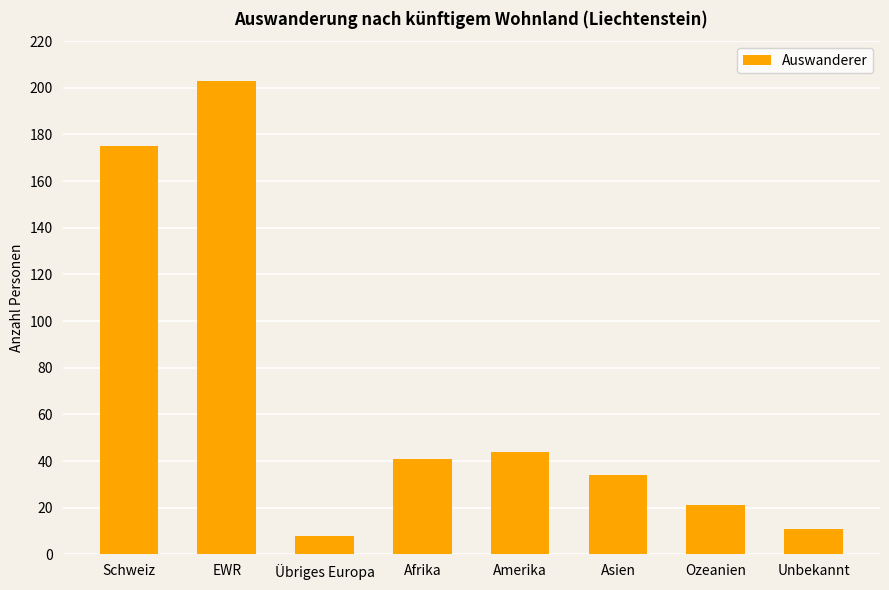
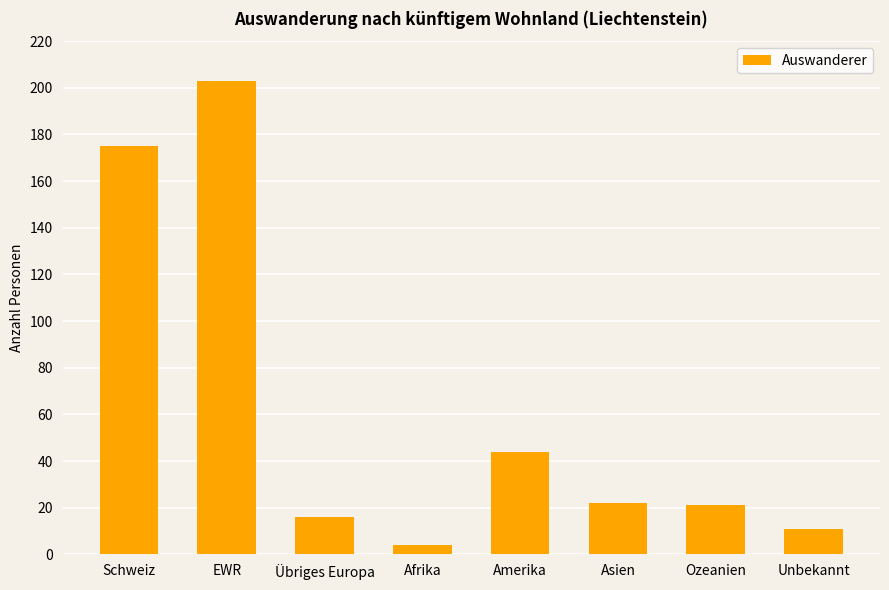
Übriges Europa: 8 -> 16
Afrika: 41 -> 4
Asien: 34 -> 22
